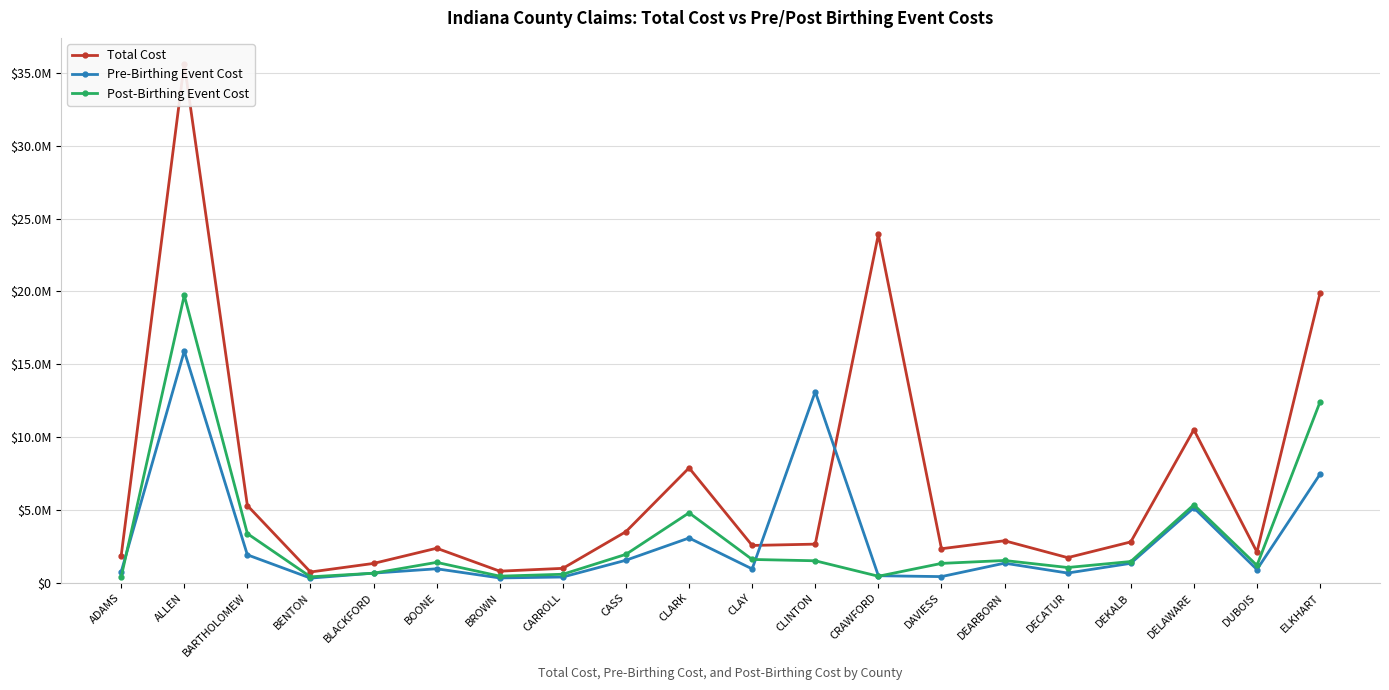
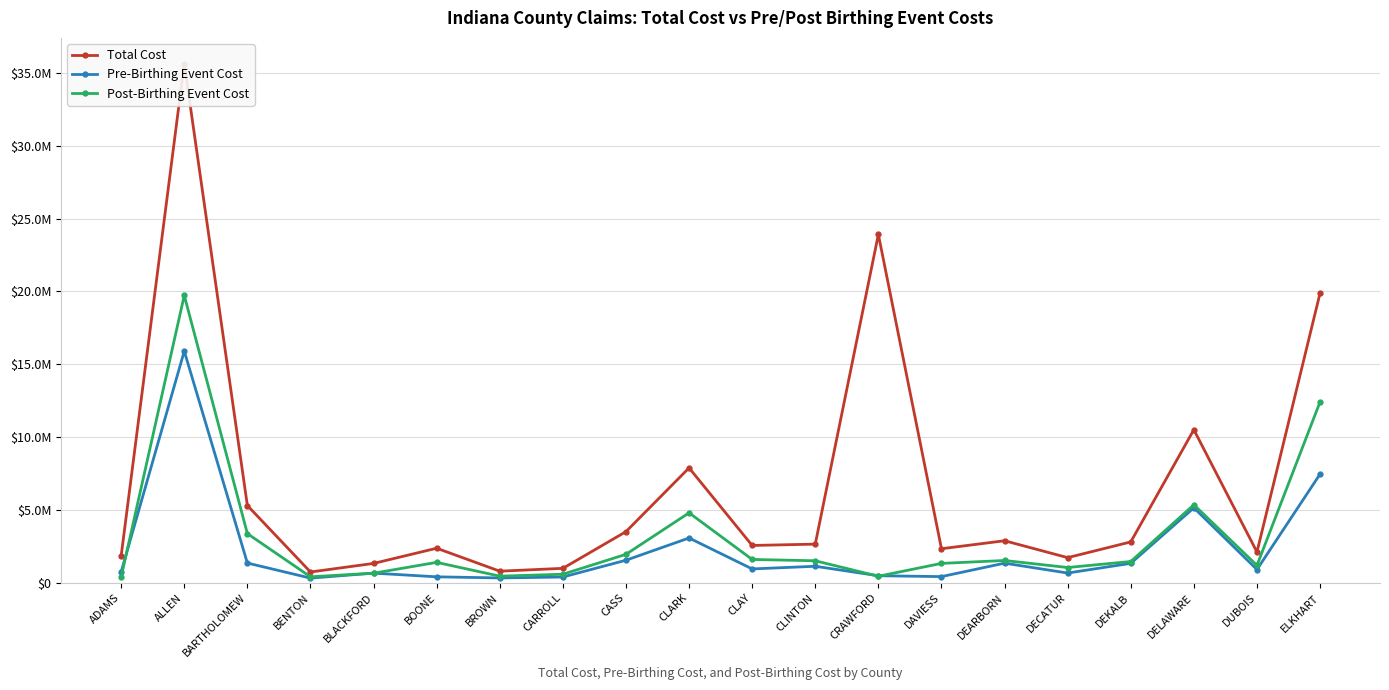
Pre-Birthing Event Cost, BARTHOLOMEW: $1900000 -> $1400000
Pre-Birthing Event Cost, BOONE: $1000000 -> $400000
Pre-Birthing Event Cost, CLINTON: $13100000 -> $1100000
